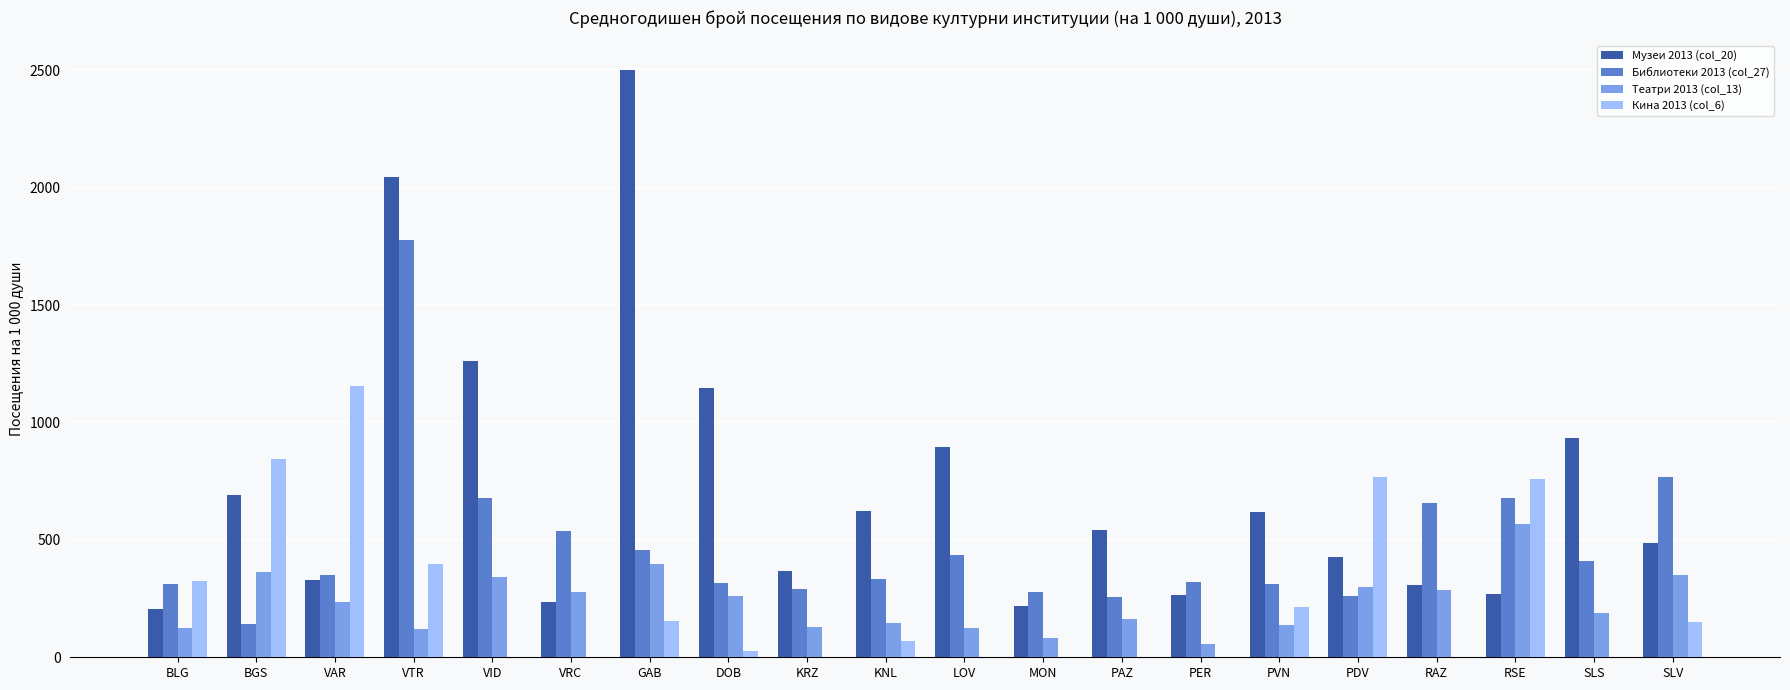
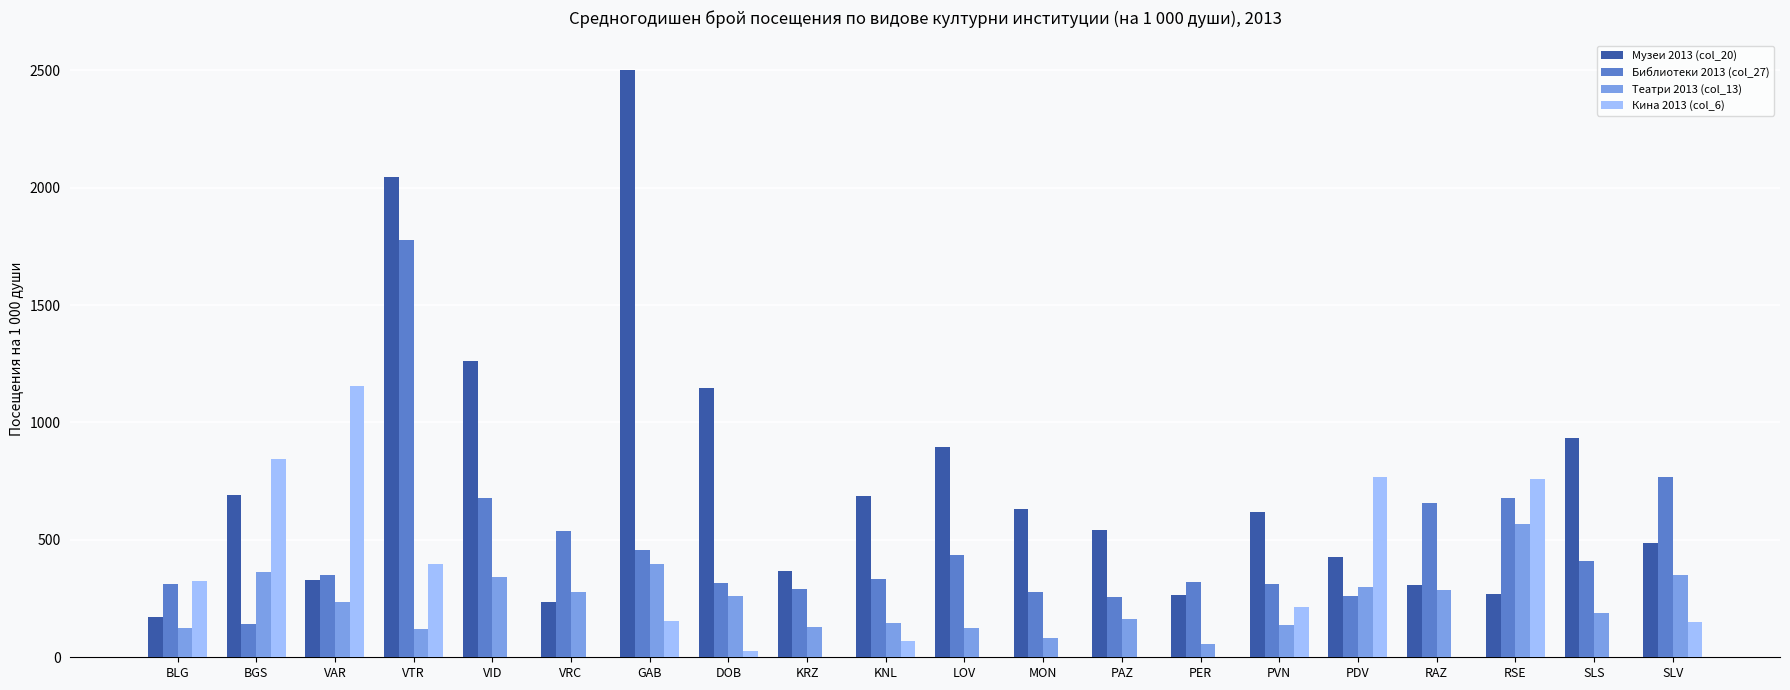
Музеи 2013 (col_20), BLG: 210 -> 170
Музеи 2013 (col_20), KNL: 620 -> 690
Музеи 2013 (col_20), MON: 220 -> 630
